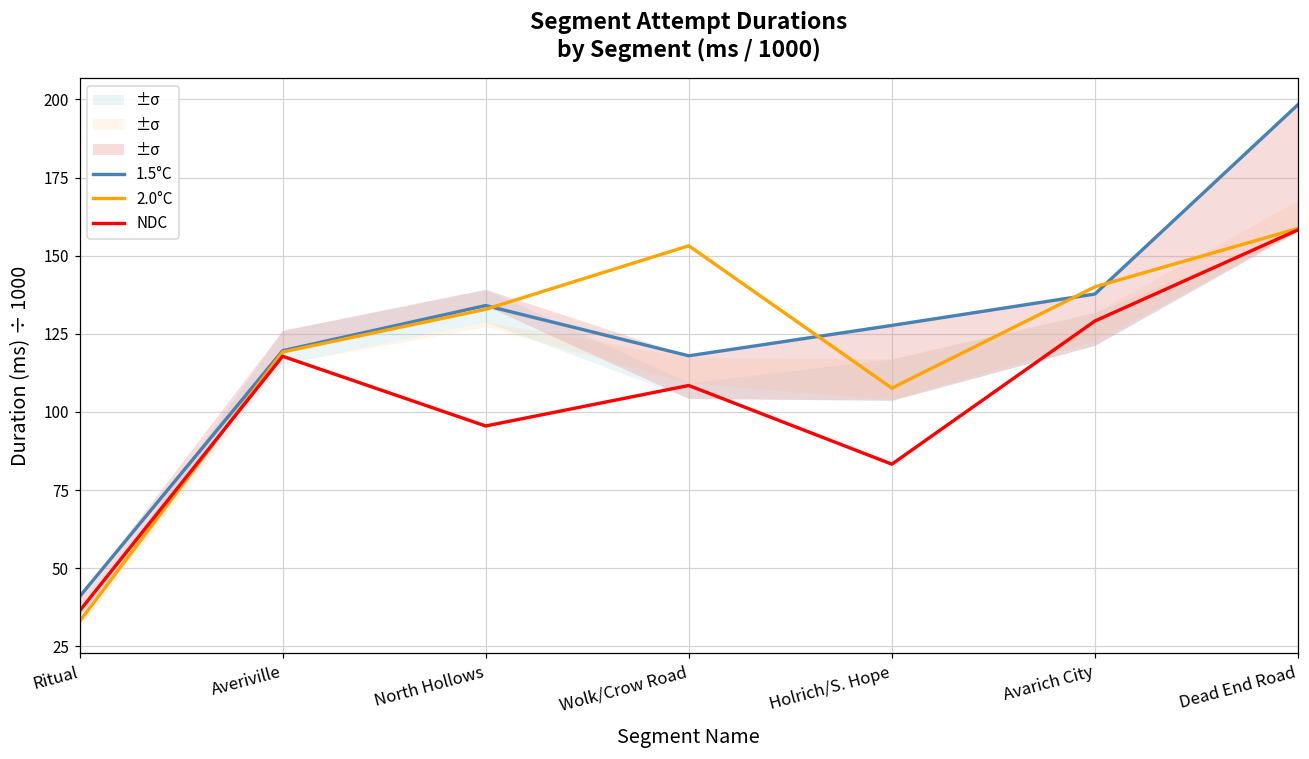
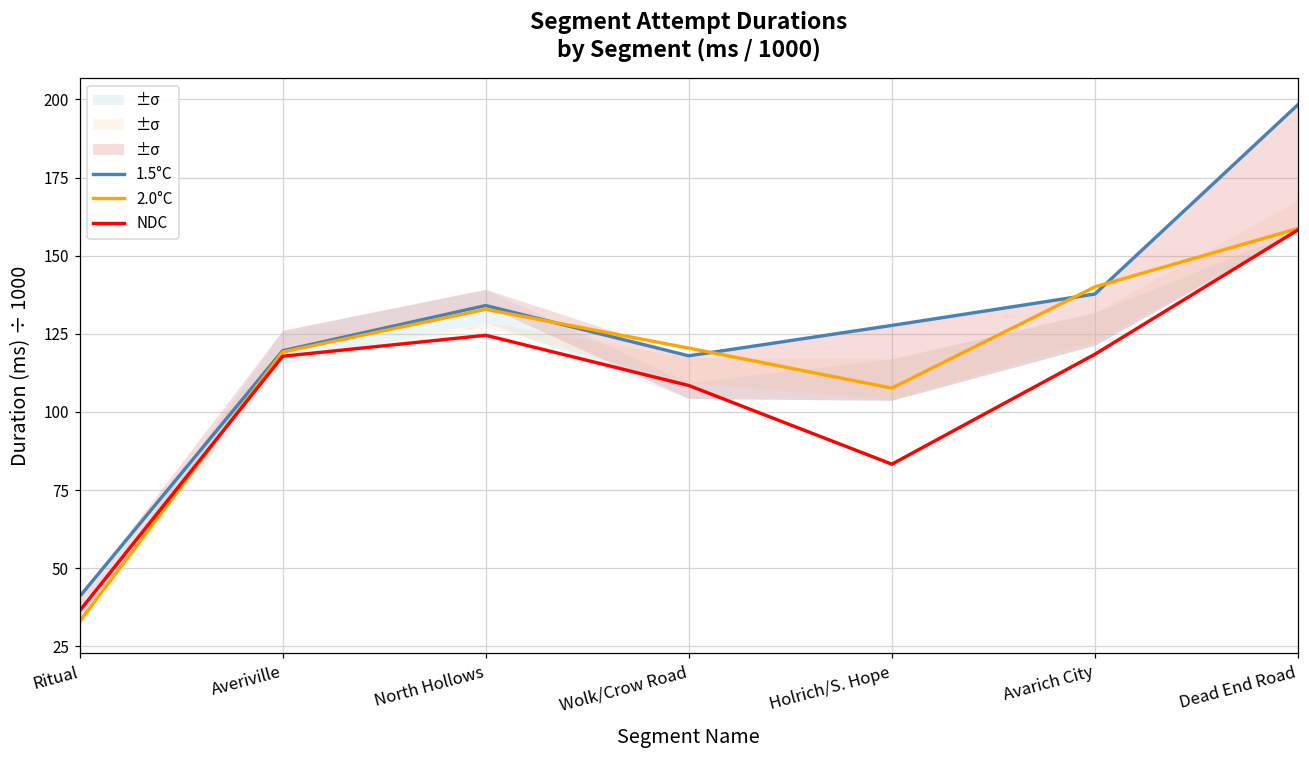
NDC, North Hollows: 95 -> 125
2.0°C, Wolk/Crow Road: 153 -> 120
NDC, Avarich City: 129 -> 118
